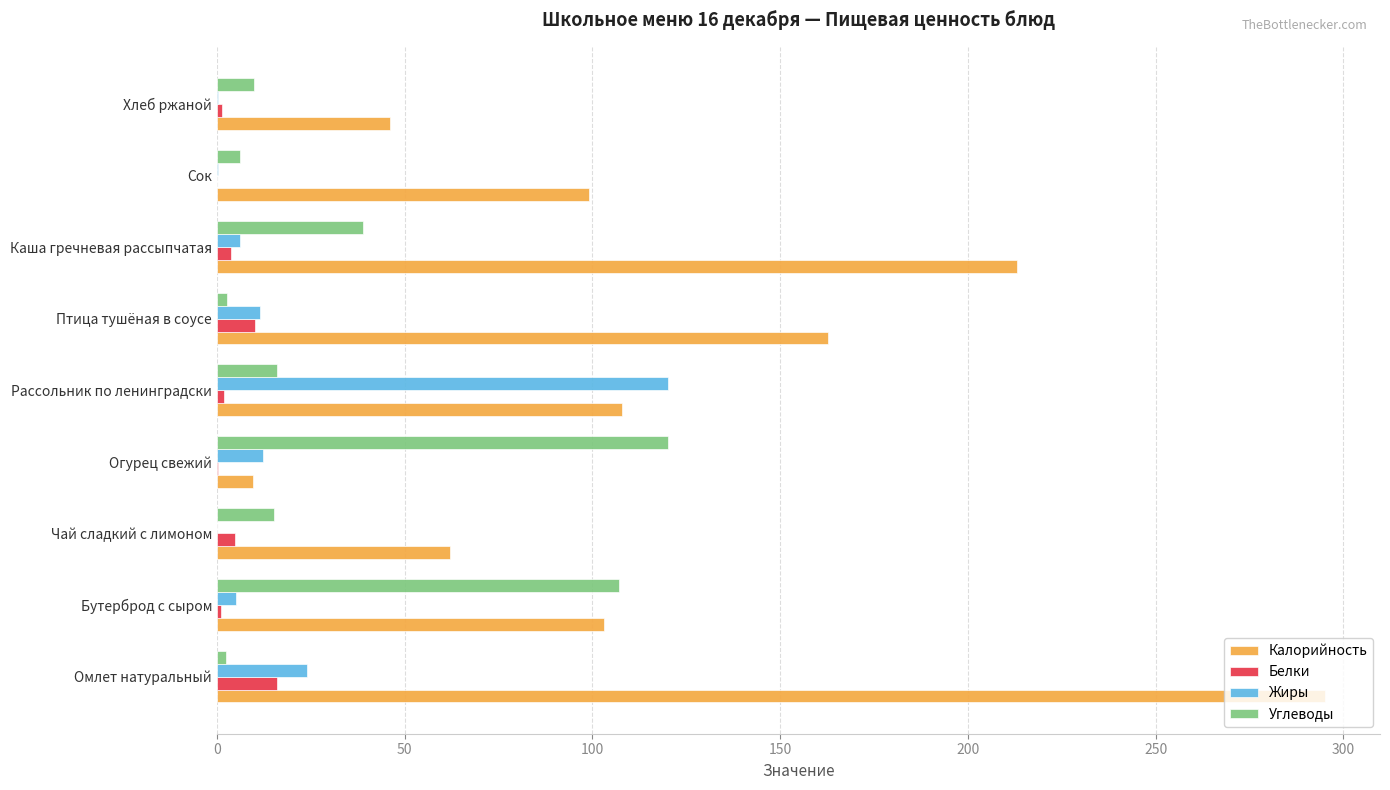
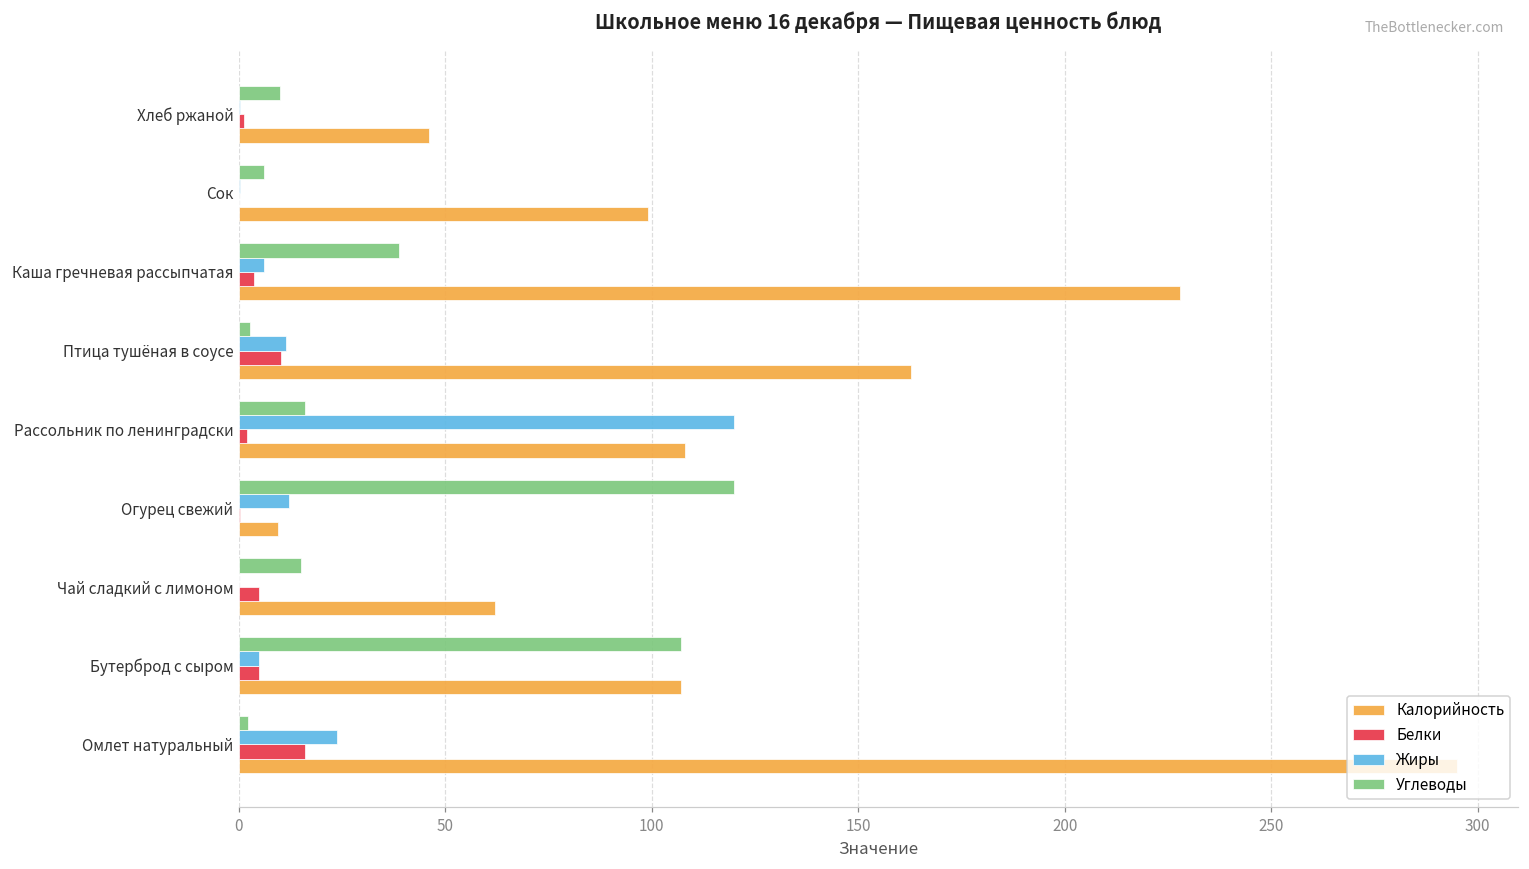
Калорийность, Каша гречневая рассыпчатая: 213 -> 228
Белки, Бутерброд с сыром: 1 -> 5
Калорийность, Бутерброд с сыром: 103 -> 107
